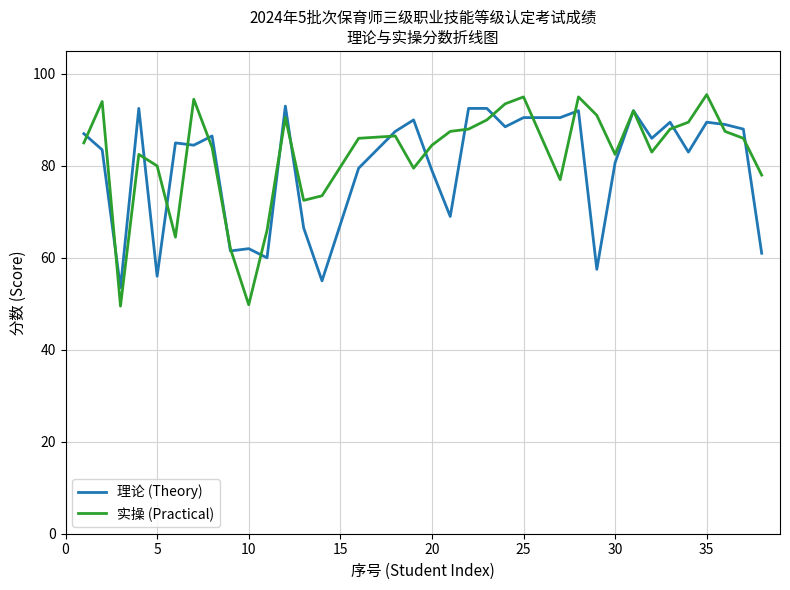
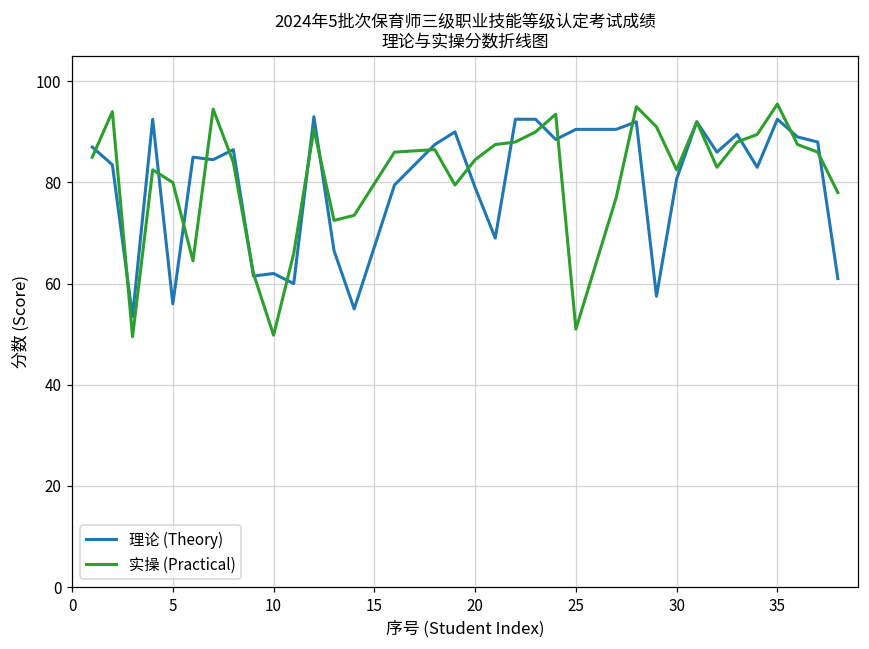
实操 (Practical), 25: 95 -> 51
理论 (Theory), 35: 90 -> 93
